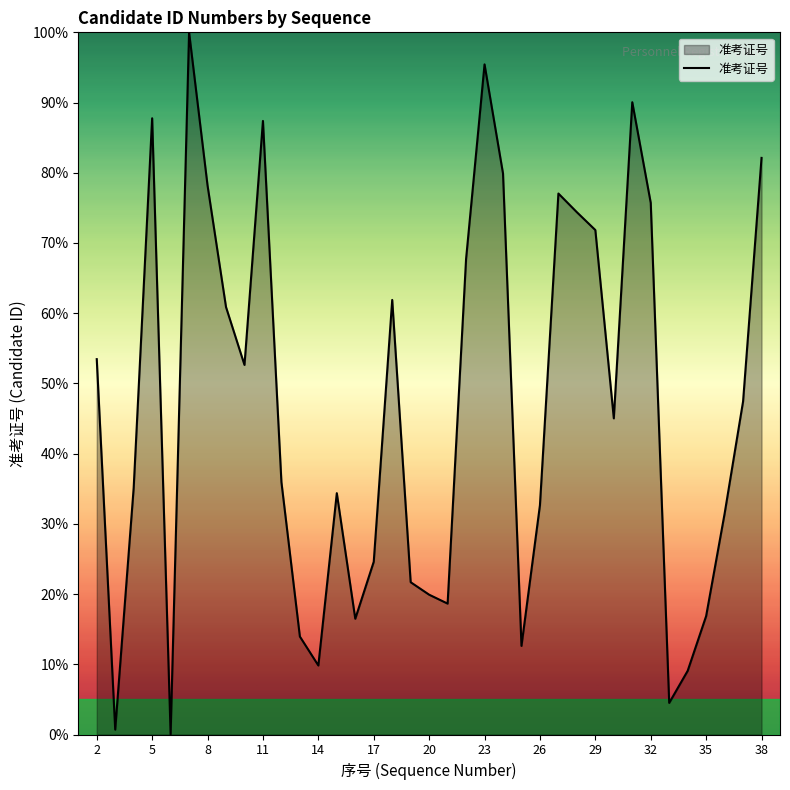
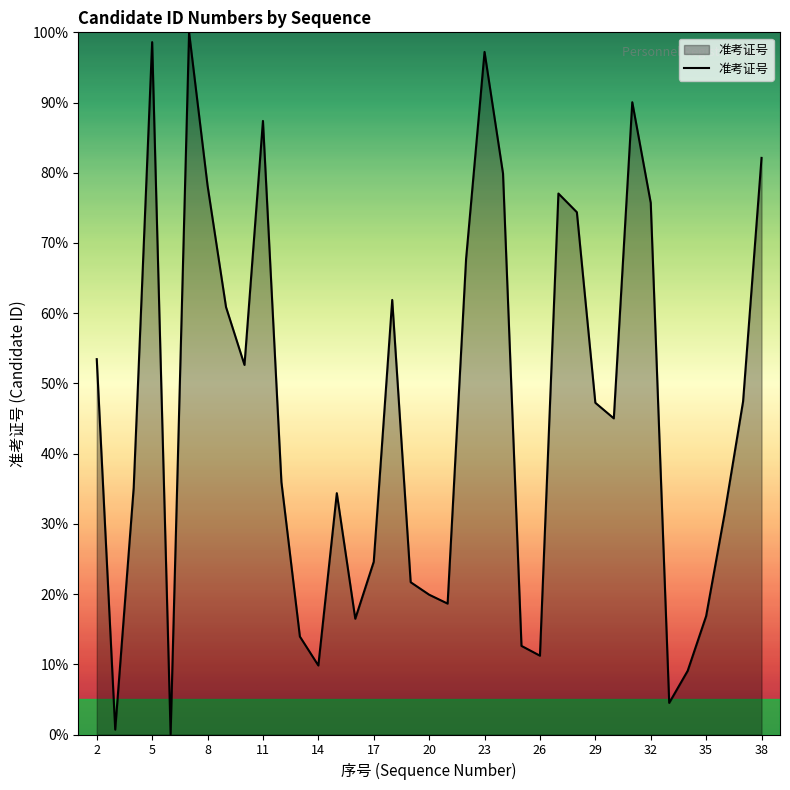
5: 88% -> 99%
23: 95% -> 97%
26: 33% -> 11%
29: 72% -> 47%
